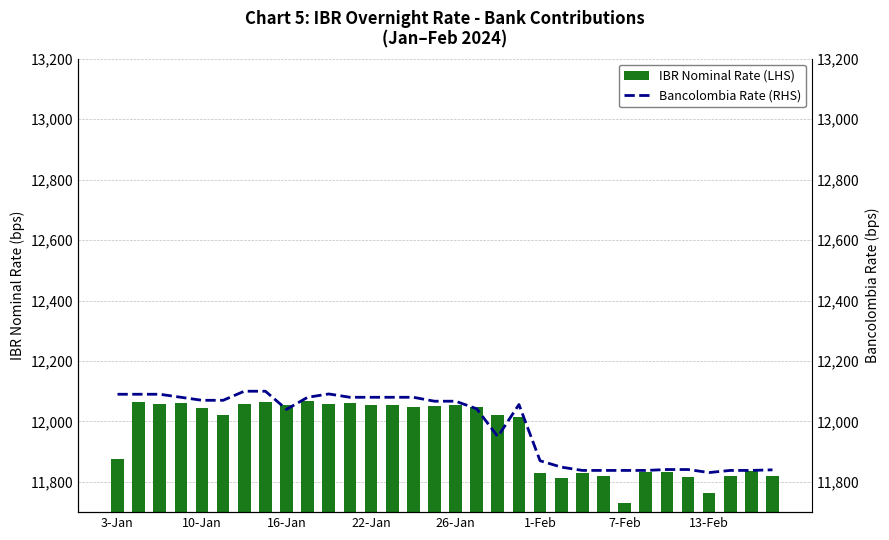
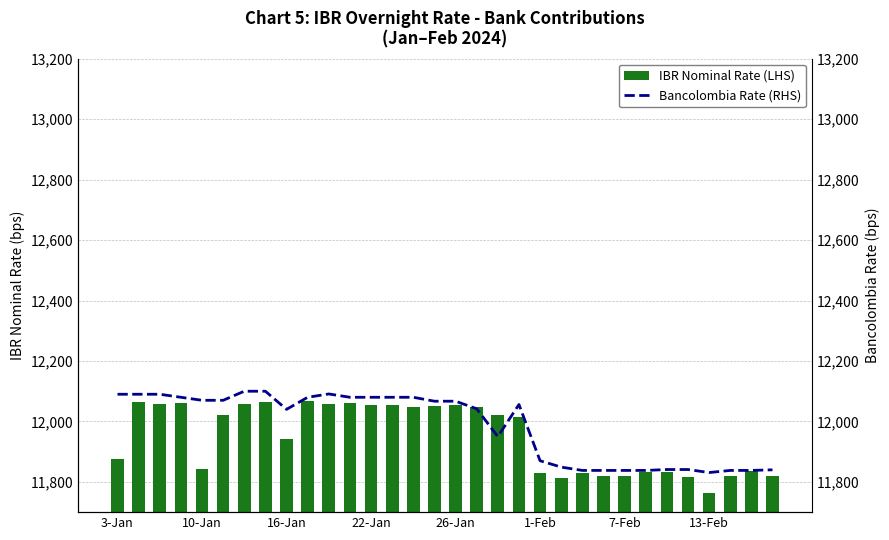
IBR Nominal Rate (LHS), 10-Jan: 12,050 -> 11,840
IBR Nominal Rate (LHS), 16-Jan: 12,060 -> 11,940
IBR Nominal Rate (LHS), 7-Feb: 11,730 -> 11,820
